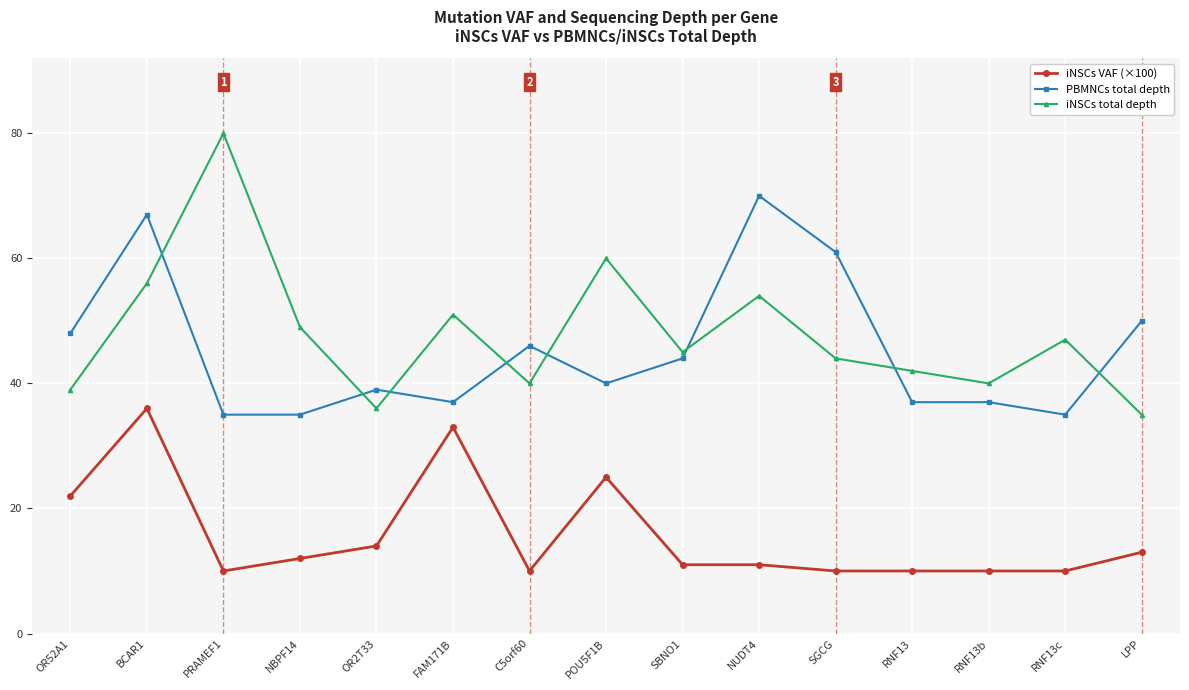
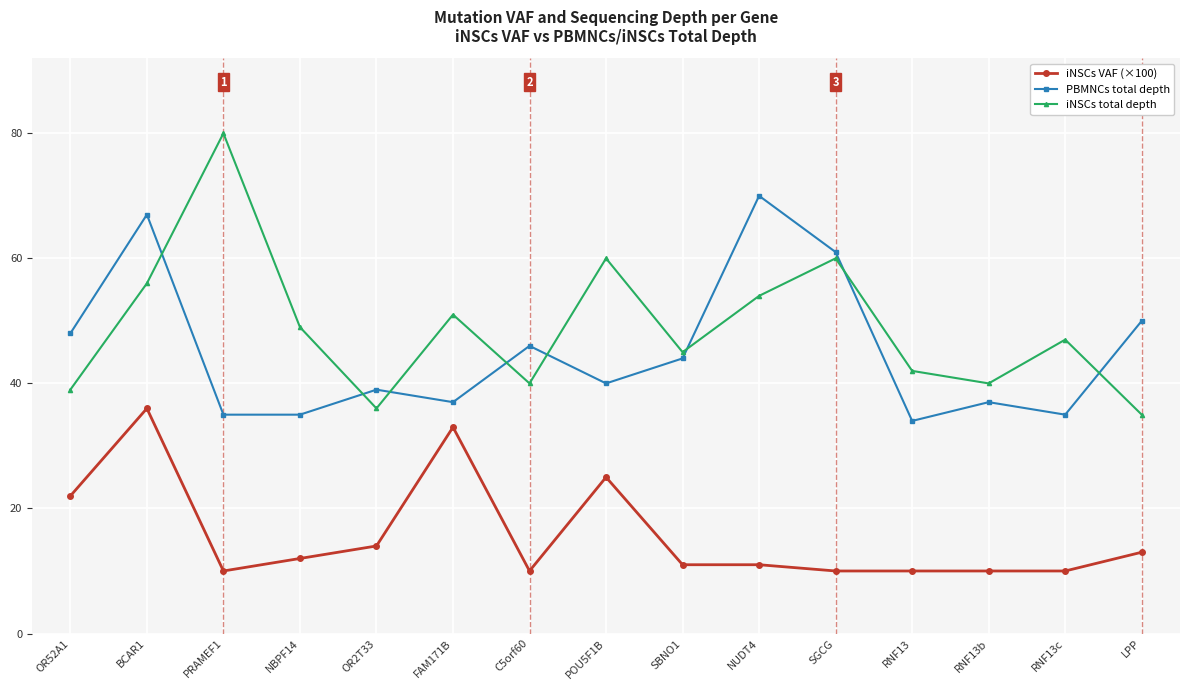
iNSCs total depth, SGCG: 44 -> 60
PBMNCs total depth, RNF13: 37 -> 34
